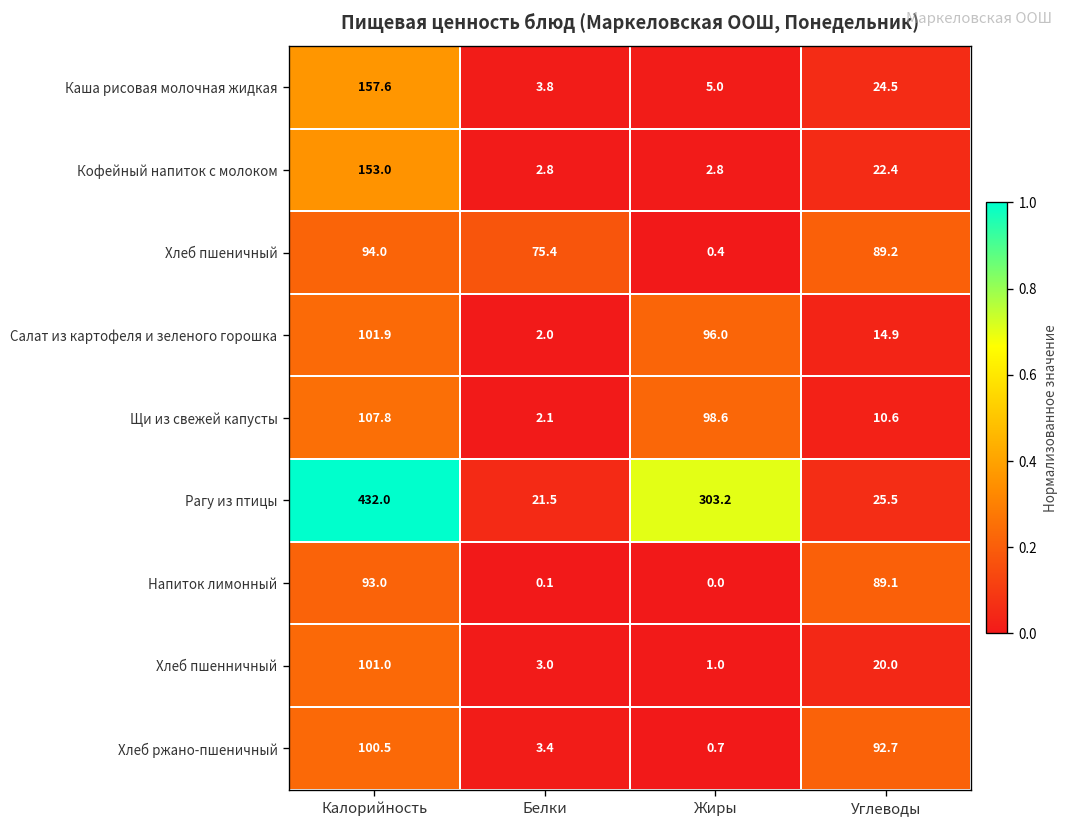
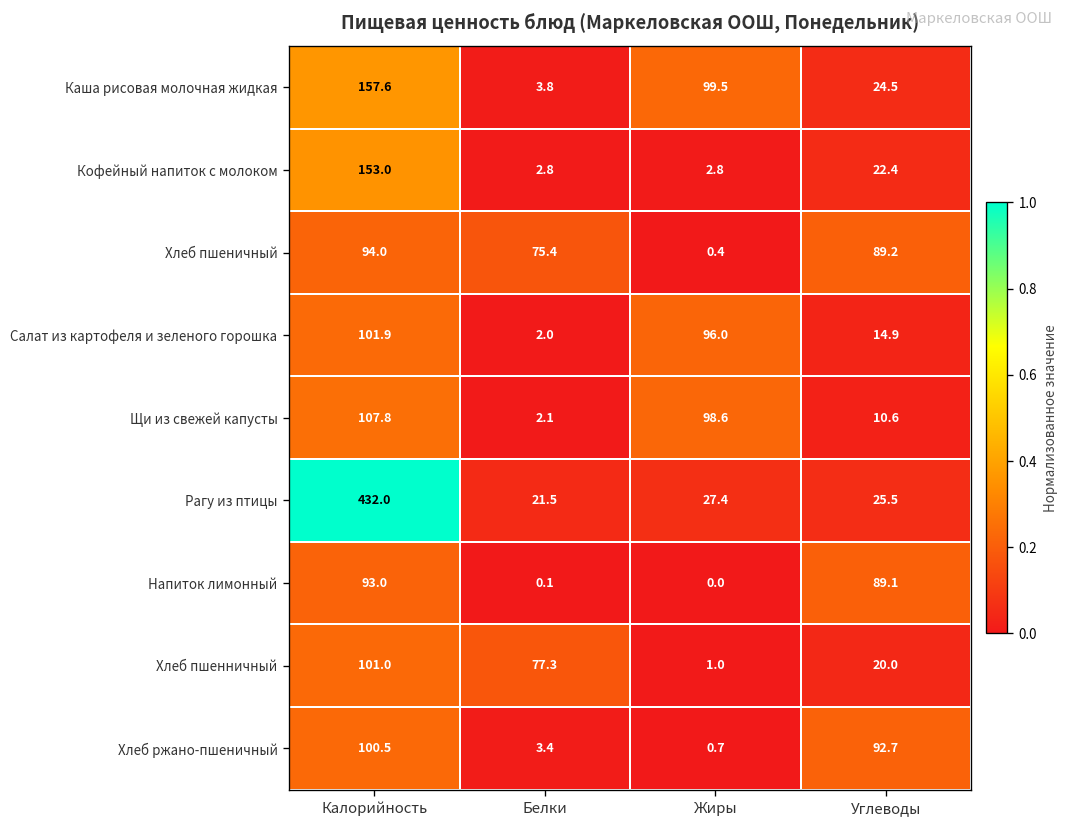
Каша рисовая молочная жидкая, Жиры: 5.0 -> 99.5
Рагу из птицы, Жиры: 303.2 -> 27.4
Хлеб пшенничный, Белки: 3.0 -> 77.3
